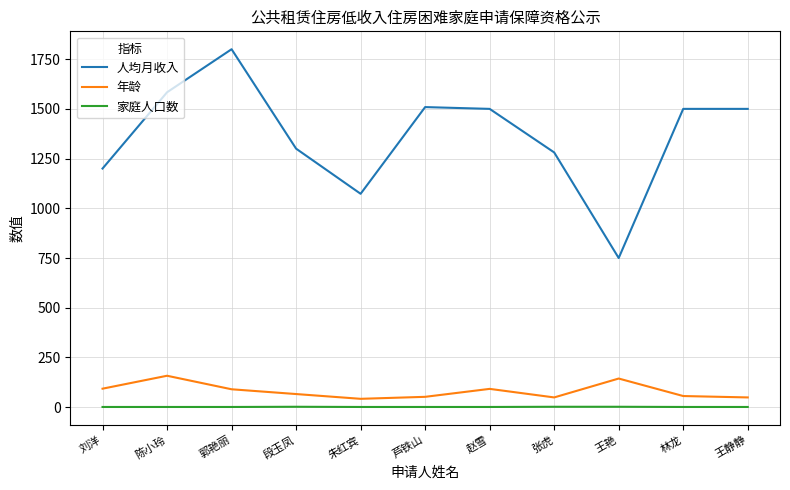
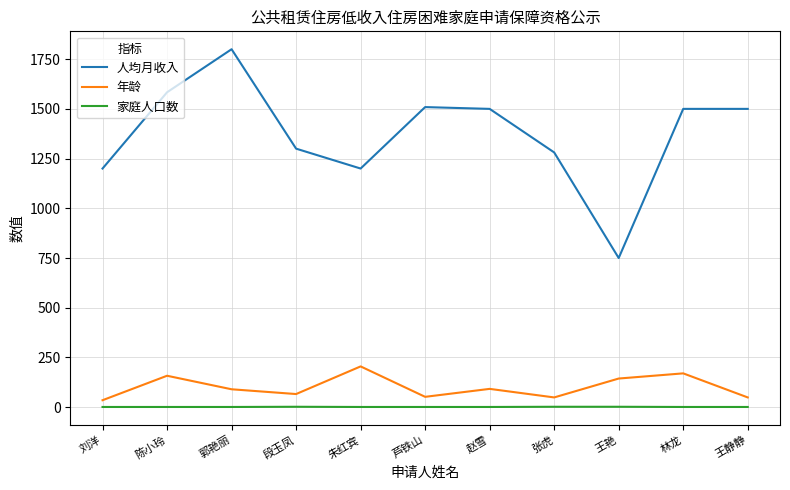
年龄, 刘洋: 90 -> 40
人均月收入, 朱红宾: 1070 -> 1200
年龄, 朱红宾: 40 -> 210
年龄, 林龙: 60 -> 170
